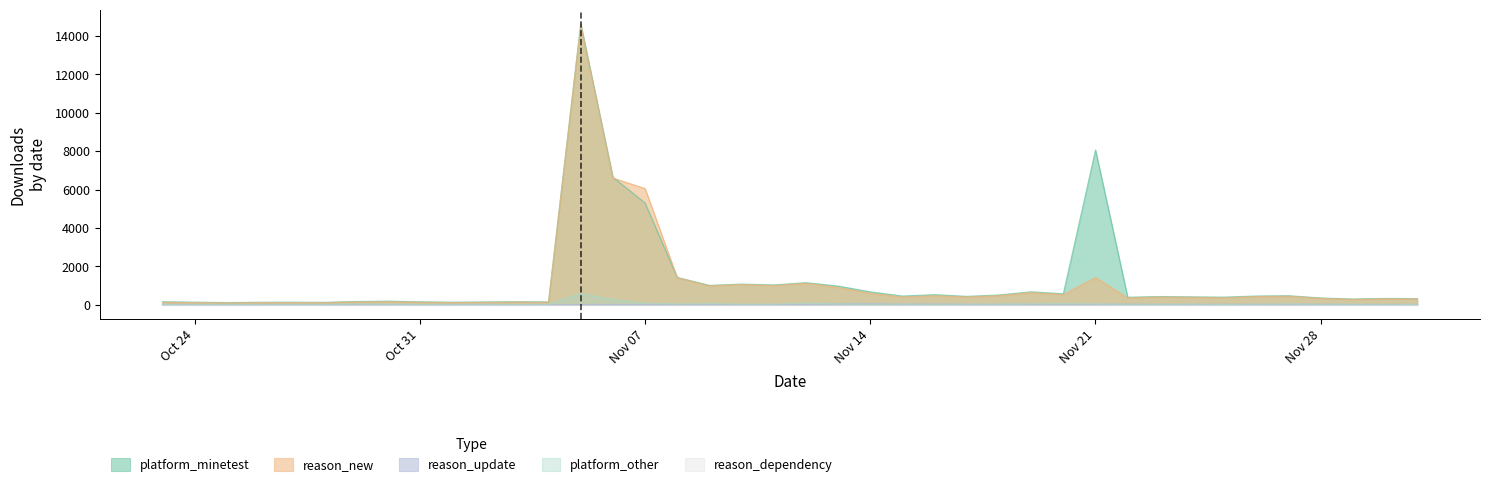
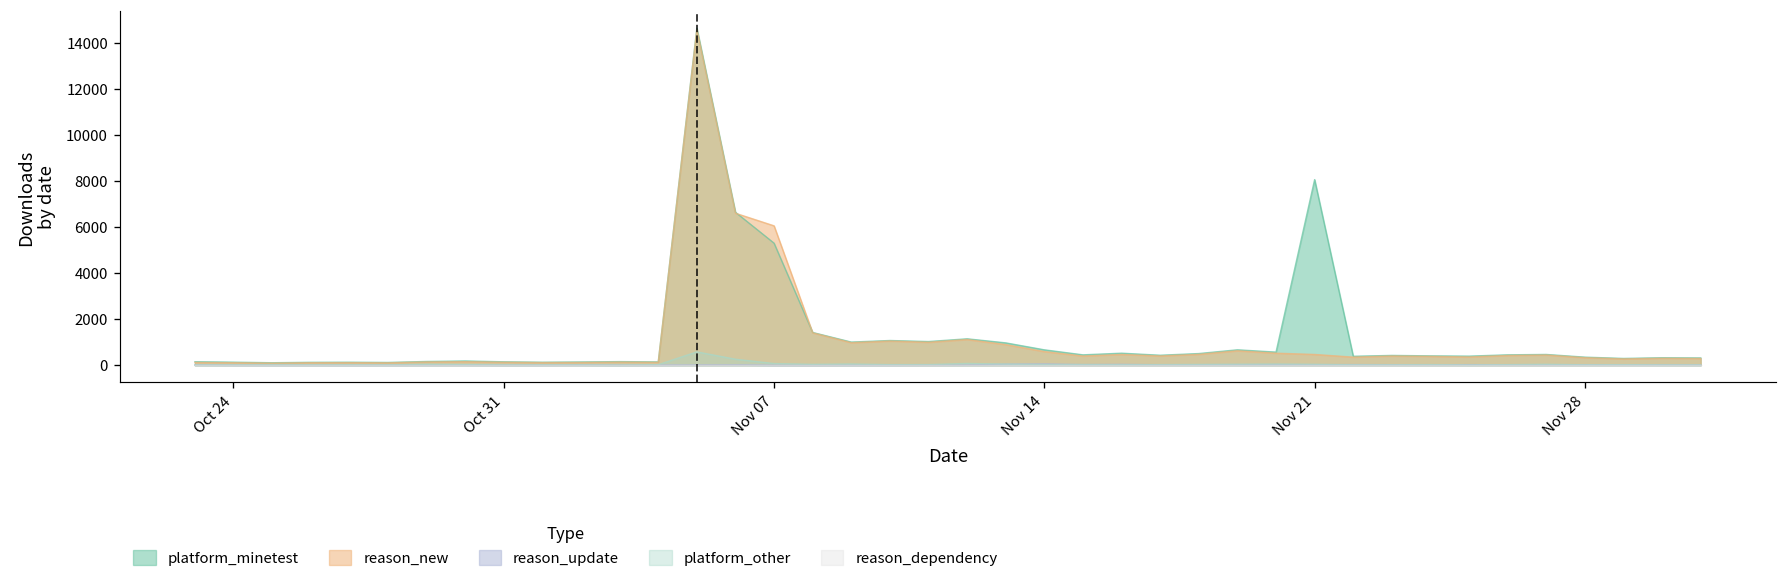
reason_new, Nov 21: 1400 -> 500
